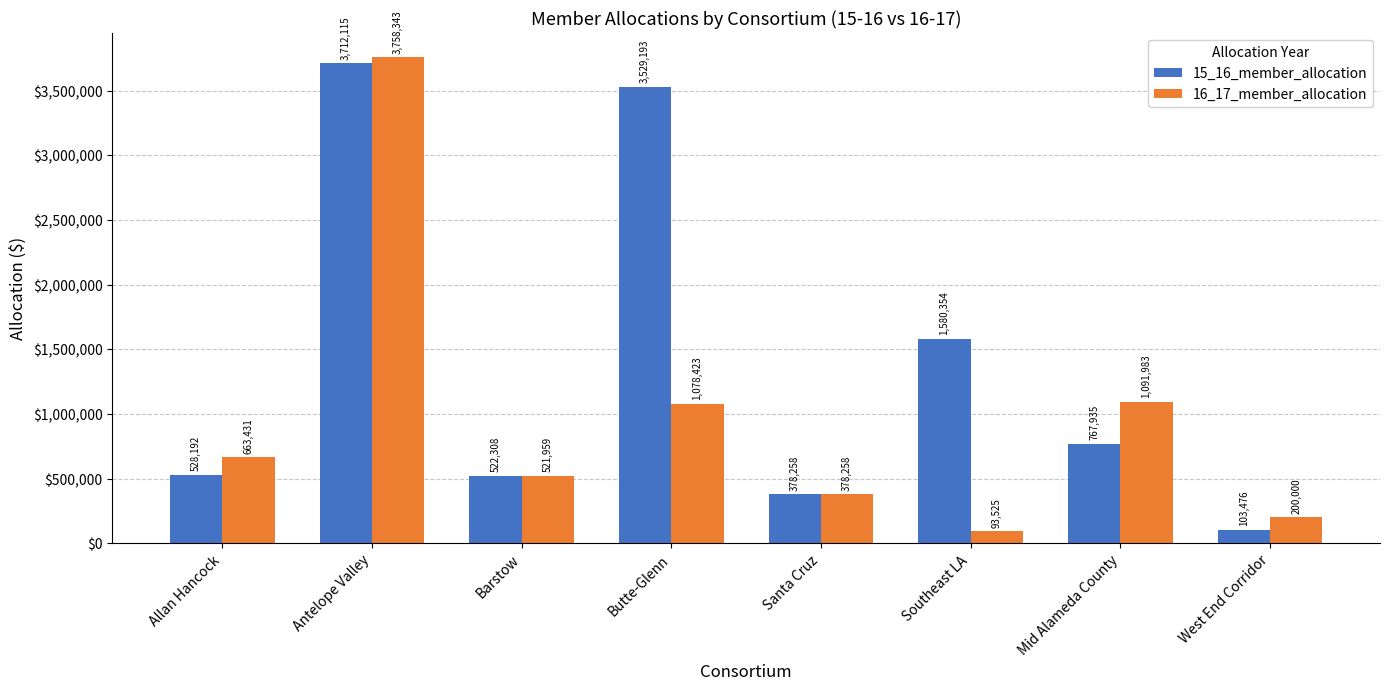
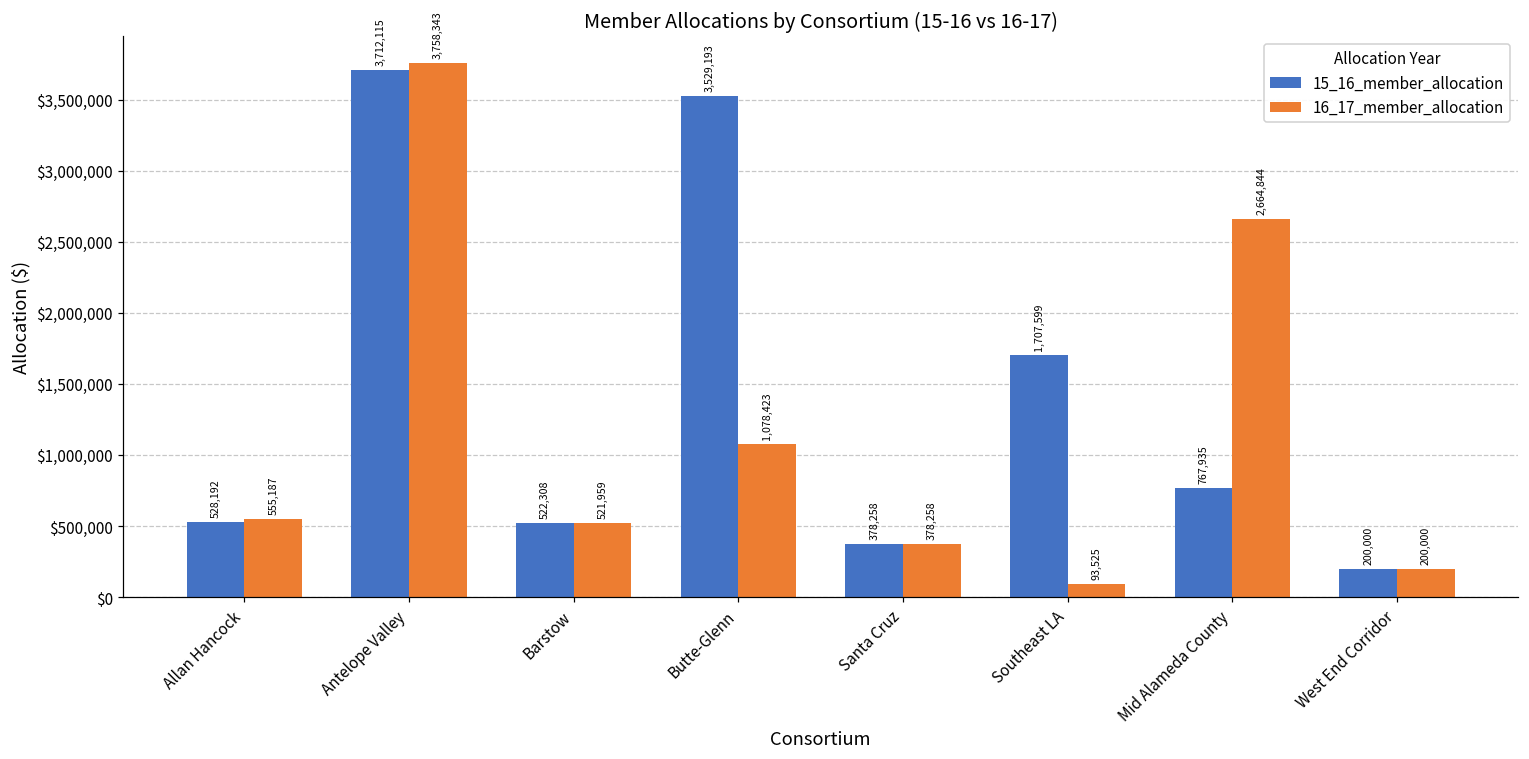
16_17_member_allocation, Allan Hancock: 663,431 -> 555,187
15_16_member_allocation, Southeast LA: 1,580,354 -> 1,707,599
16_17_member_allocation, Mid Alameda County: 1,091,983 -> 2,664,844
15_16_member_allocation, West End Corridor: 103,476 -> 200,000
